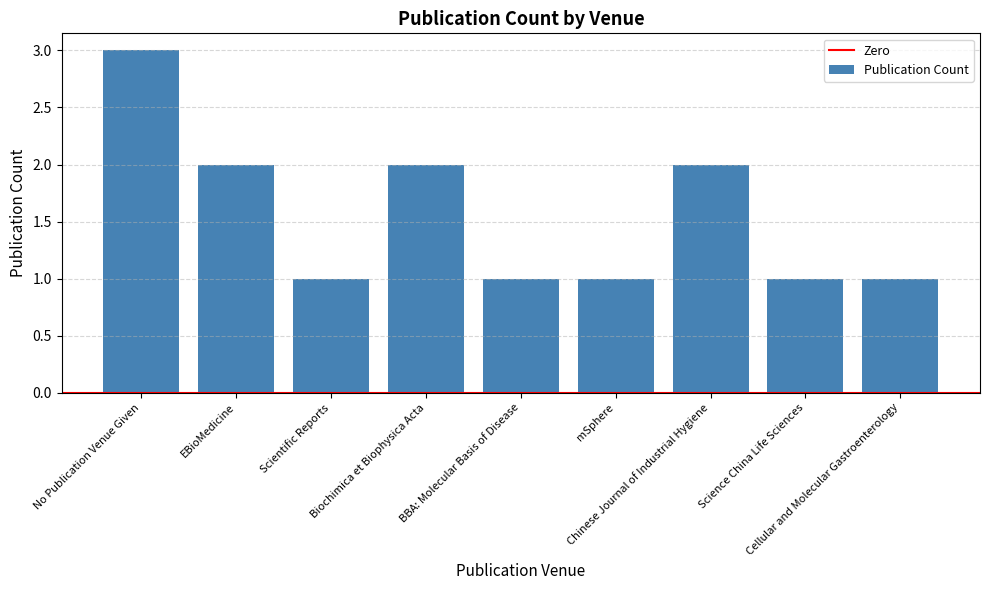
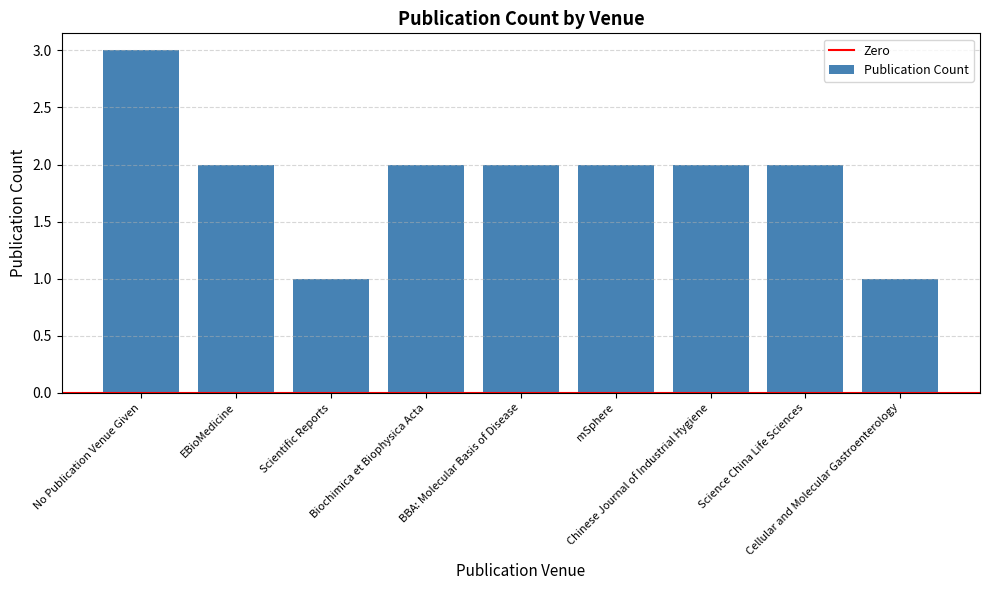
BBA: Molecular Basis of Disease: 1 -> 2
mSphere: 1 -> 2
Science China Life Sciences: 1 -> 2
